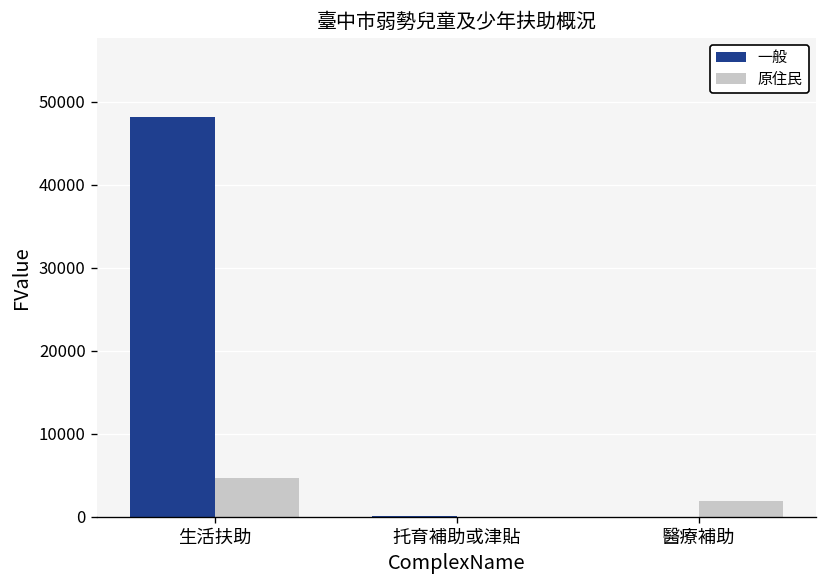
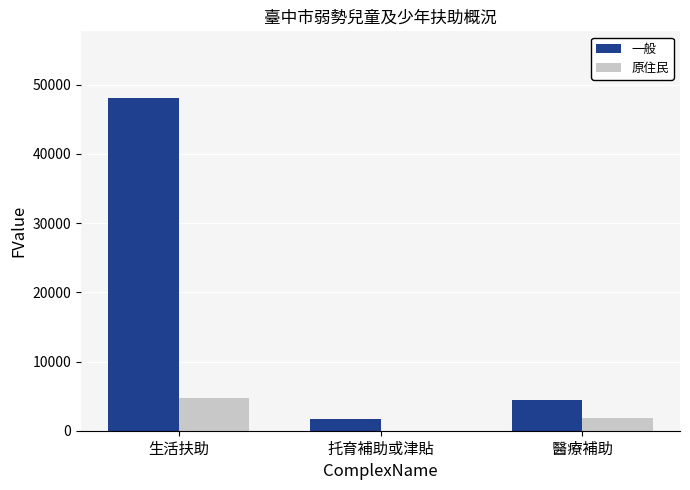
一般, 托育補助或津貼: 0 -> 2000
一般, 醫療補助: 0 -> 4000
